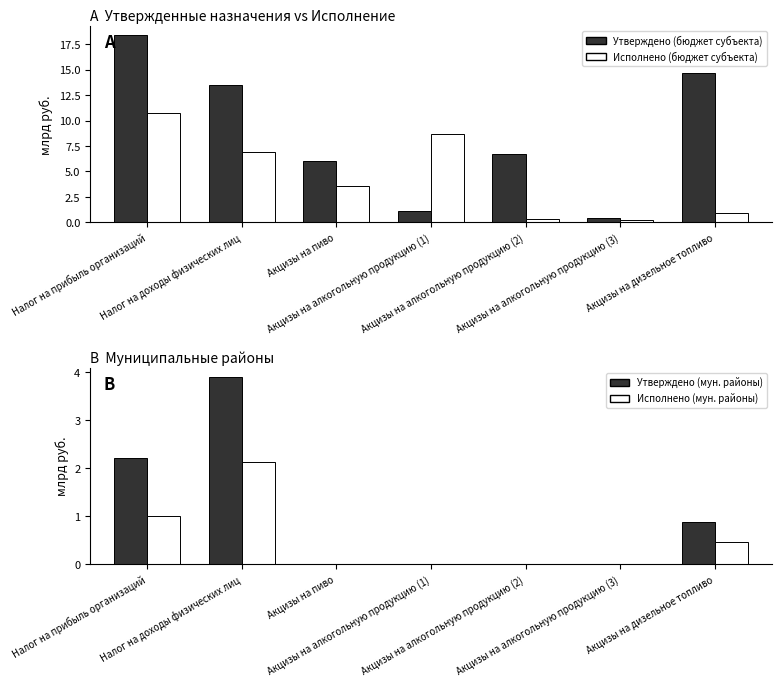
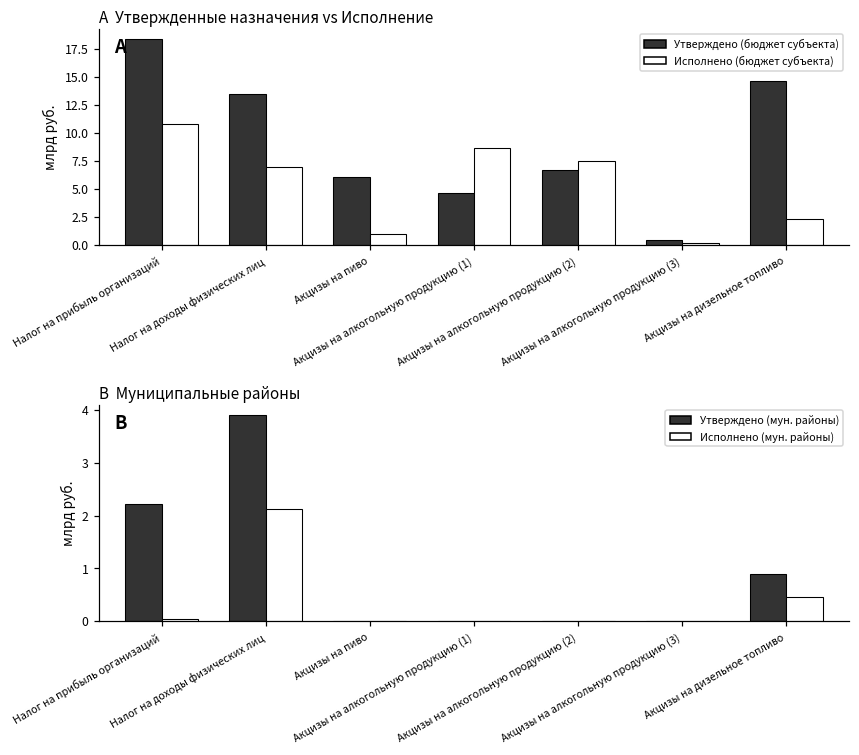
A Утвержденные назначения vs Исполнение, Исполнено (бюджет субъекта), Акцизы на пиво: 3.5 -> 1.0
A Утвержденные назначения vs Исполнение, Утверждено (бюджет субъекта), Акцизы на алкогольную продукцию (1): 1.1 -> 4.7
A Утвержденные назначения vs Исполнение, Исполнено (бюджет субъекта), Акцизы на алкогольную продукцию (2): 0.3 -> 7.5
A Утвержденные назначения vs Исполнение, Исполнено (бюджет субъекта), Акцизы на дизельное топливо: 0.9 -> 2.3
B Муниципальные районы, Исполнено (мун. районы), Налог на прибыль организаций: 1.0 -> 0.0
